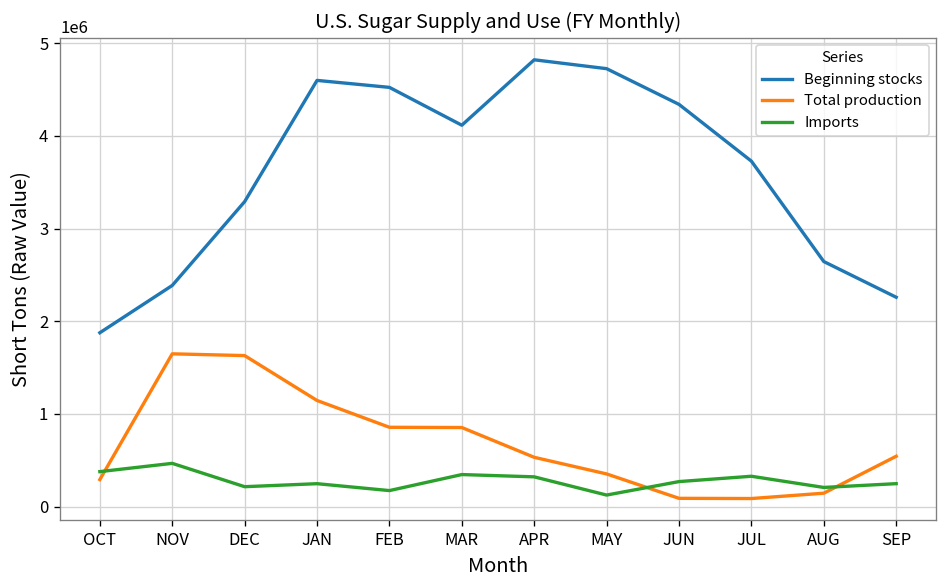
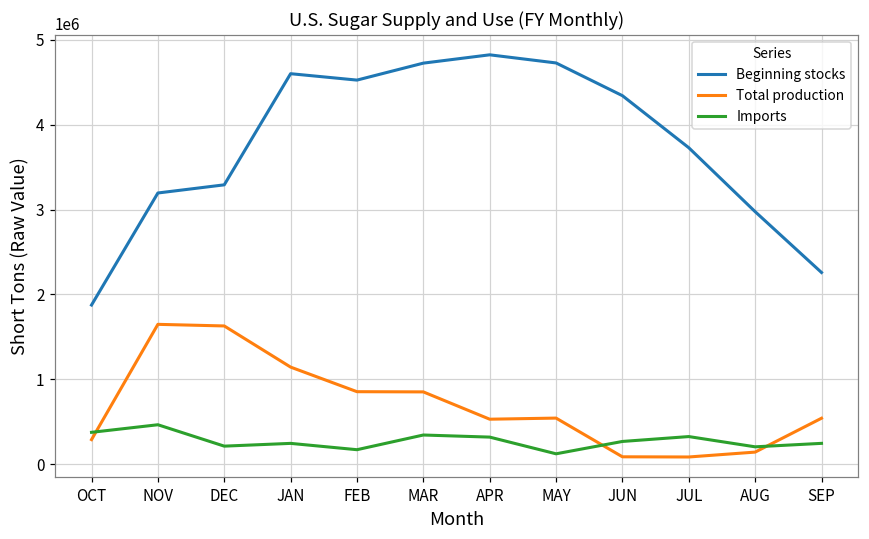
Beginning stocks, NOV: 2400000 -> 3200000
Beginning stocks, MAR: 4100000 -> 4700000
Total production, MAY: 400000 -> 500000
Beginning stocks, AUG: 2600000 -> 3000000
